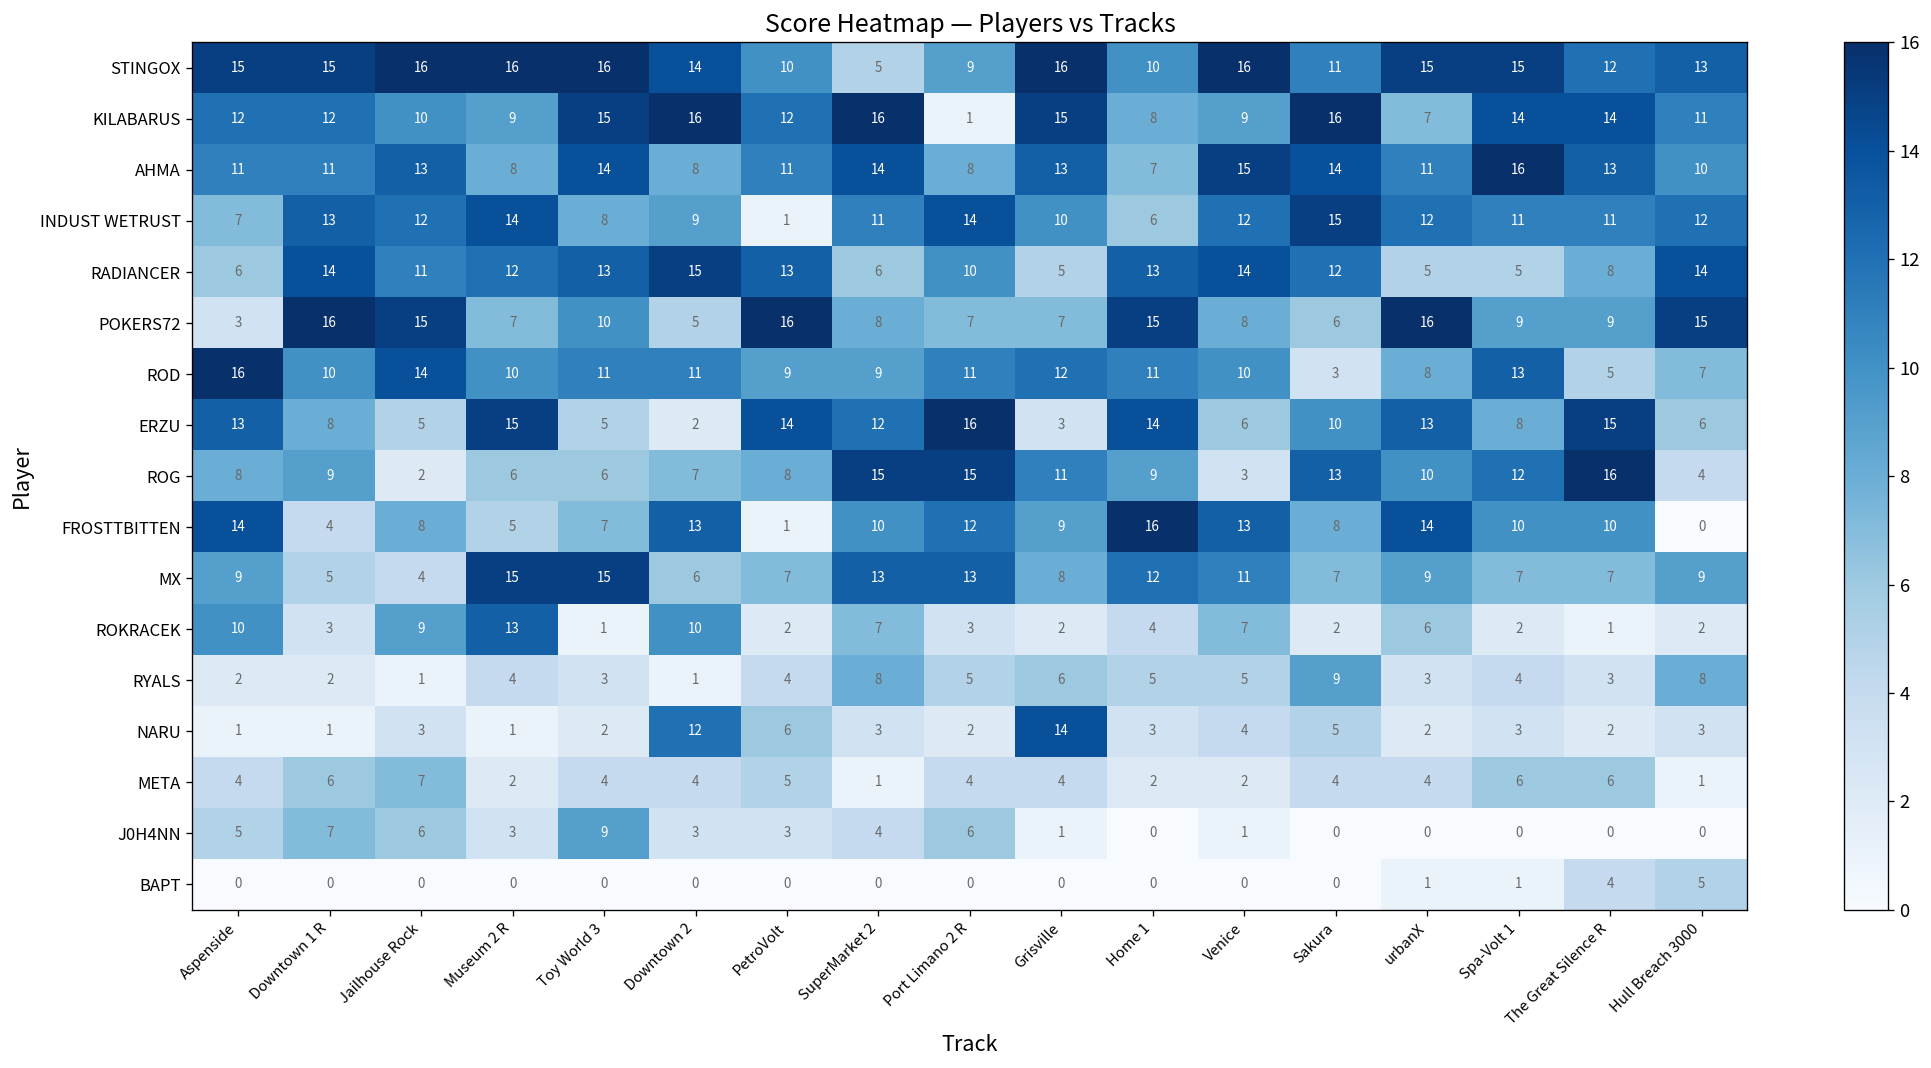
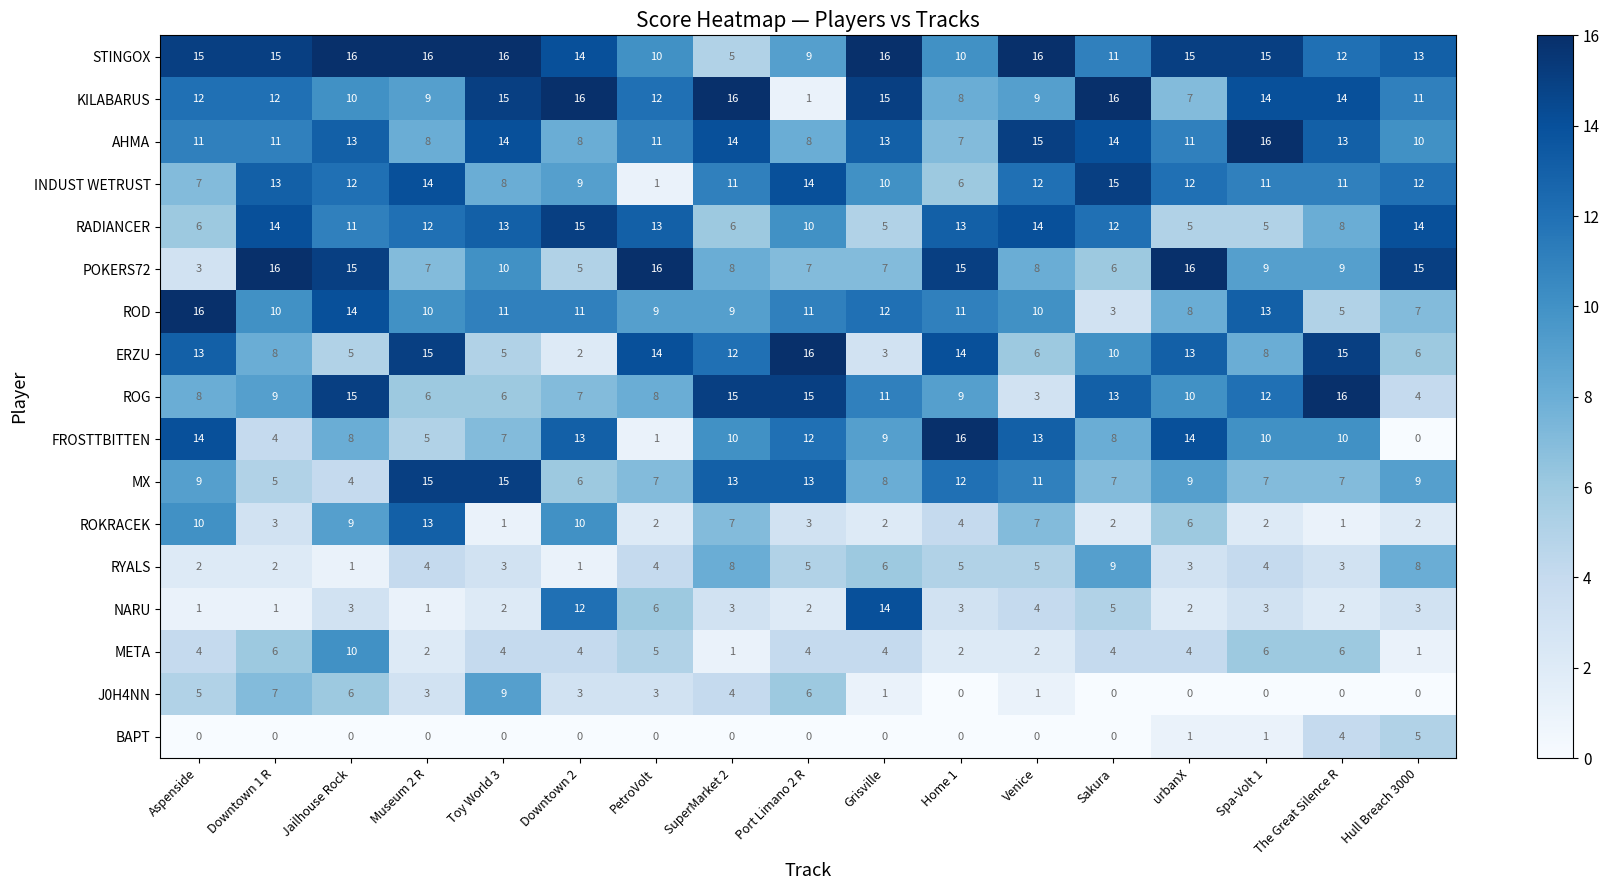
ROG, Jailhouse Rock: 2 -> 15
META, Jailhouse Rock: 7 -> 10
